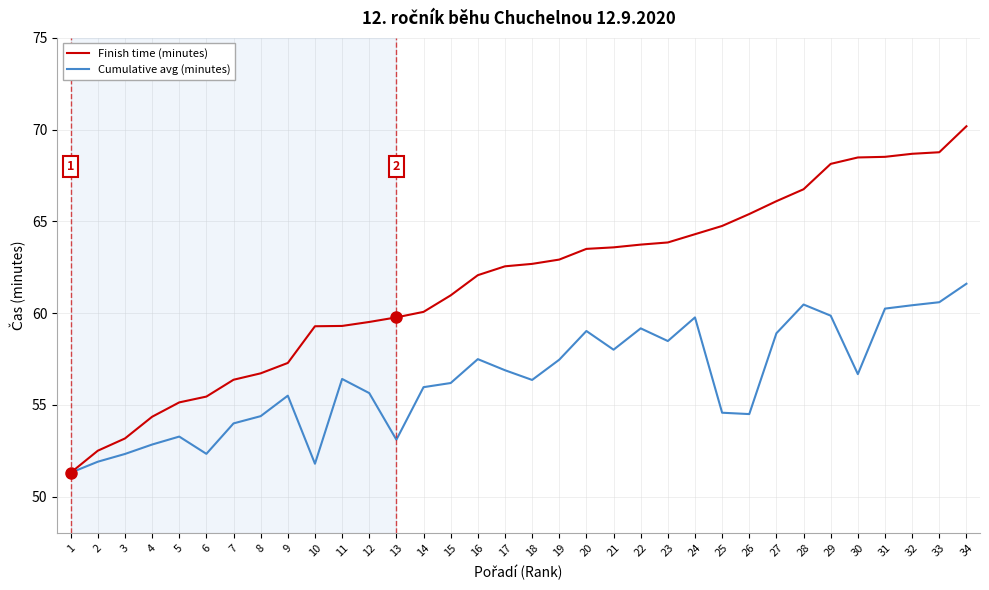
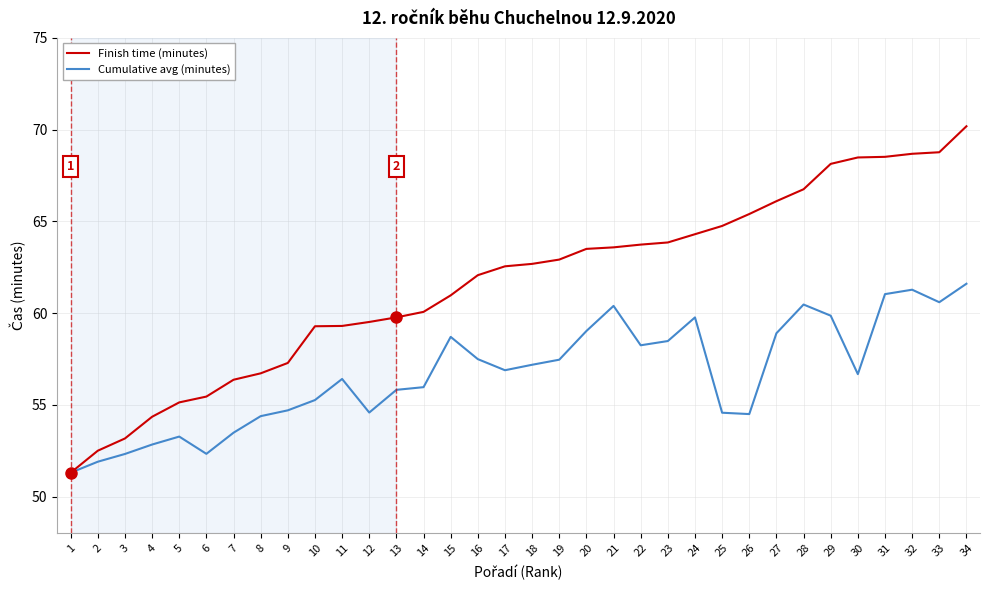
Cumulative avg (minutes), 7: 54.0 -> 53.5
Cumulative avg (minutes), 9: 55.5 -> 54.7
Cumulative avg (minutes), 10: 51.8 -> 55.3
Cumulative avg (minutes), 12: 55.6 -> 54.6
Cumulative avg (minutes), 13: 53.1 -> 55.8
Cumulative avg (minutes), 15: 56.2 -> 58.7
Cumulative avg (minutes), 18: 56.4 -> 57.2
Cumulative avg (minutes), 21: 58.0 -> 60.4
Cumulative avg (minutes), 22: 59.2 -> 58.2
Cumulative avg (minutes), 31: 60.2 -> 61.0
Cumulative avg (minutes), 32: 60.4 -> 61.3
